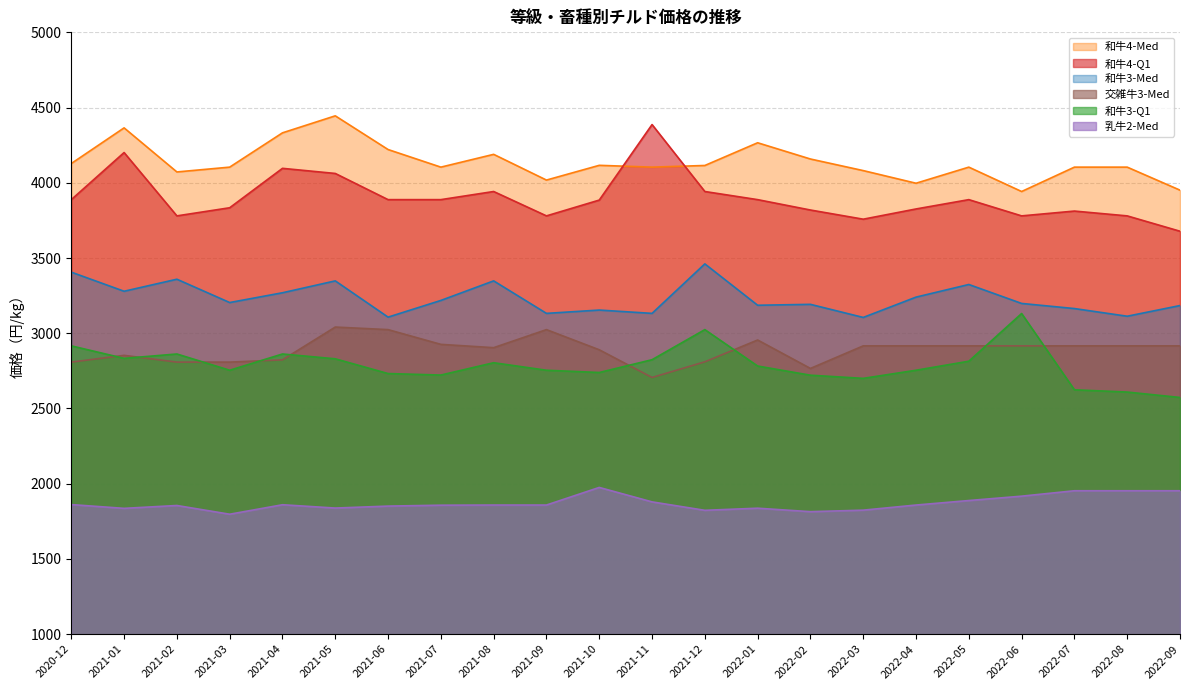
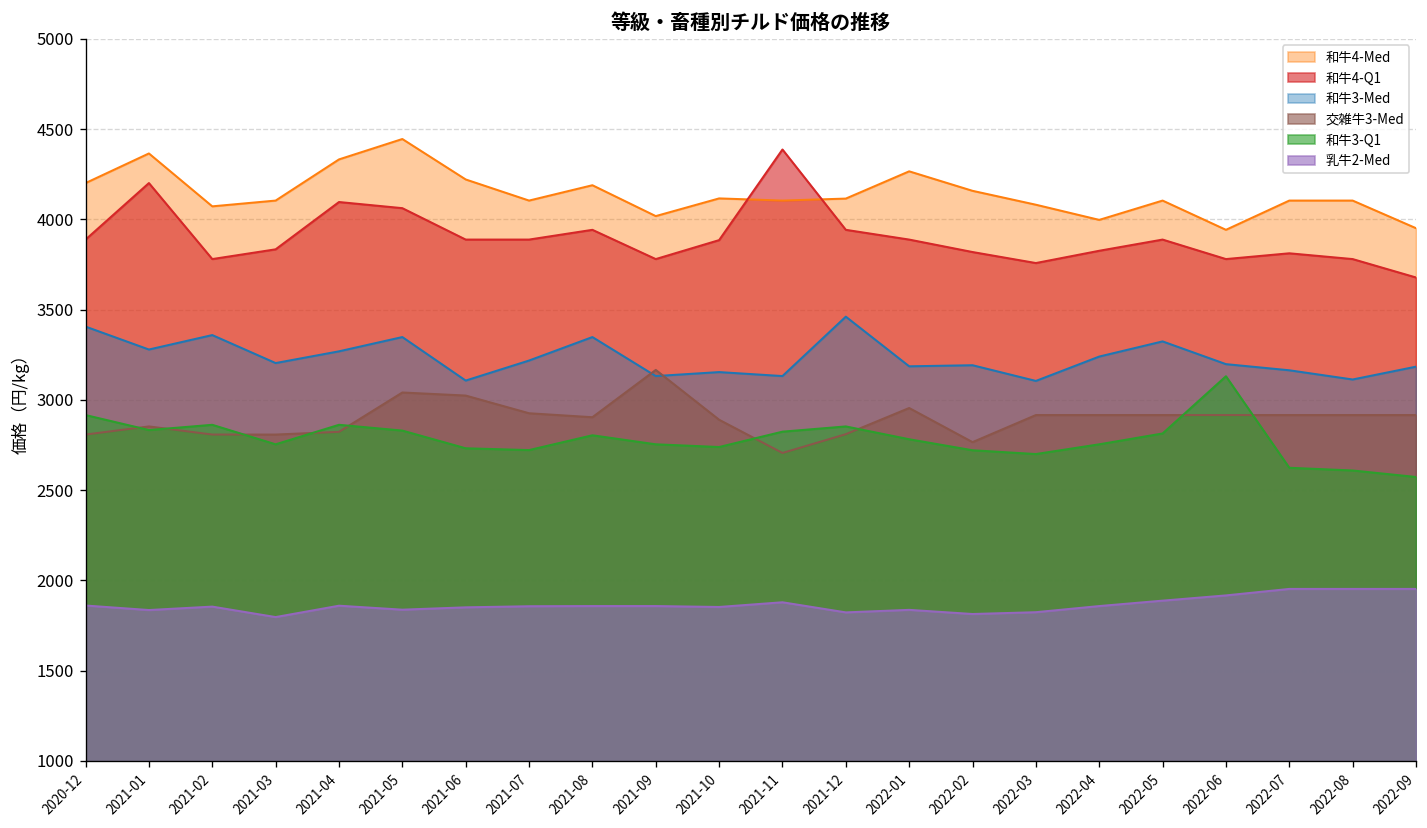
和牛4-Med, 2020-12: 4130 -> 4200
交雑牛3-Med, 2021-09: 3020 -> 3170
乳牛2-Med, 2021-10: 1980 -> 1850
和牛3-Q1, 2021-12: 3020 -> 2850
